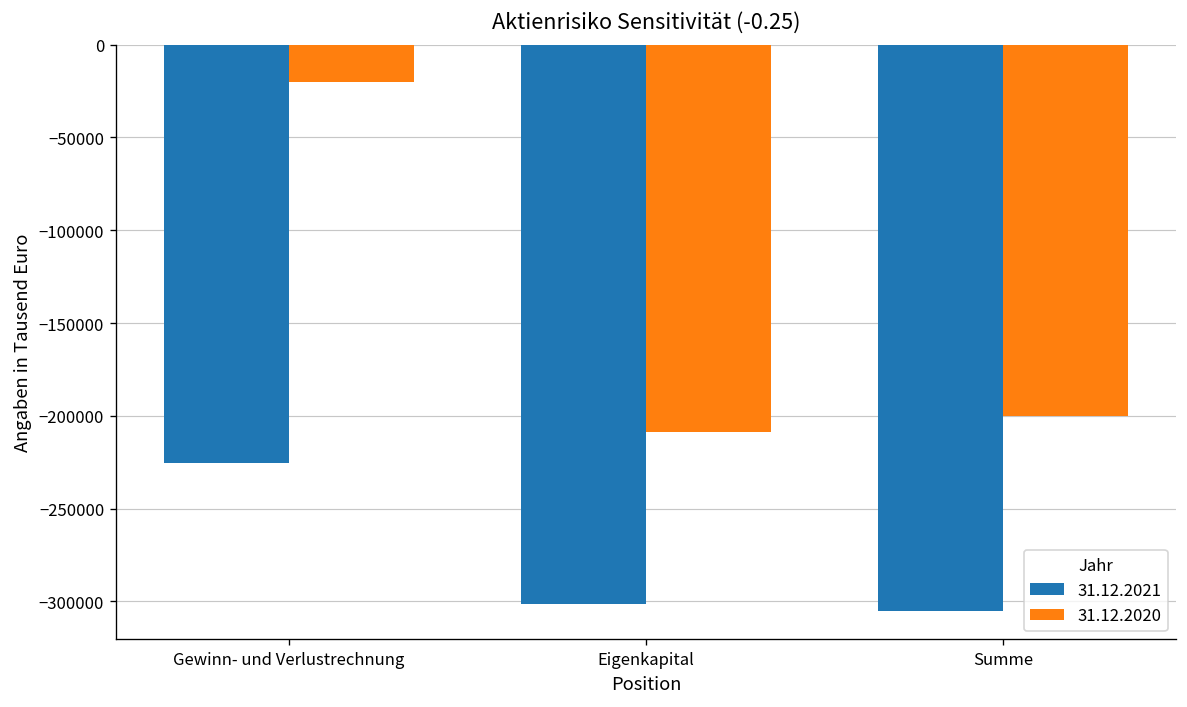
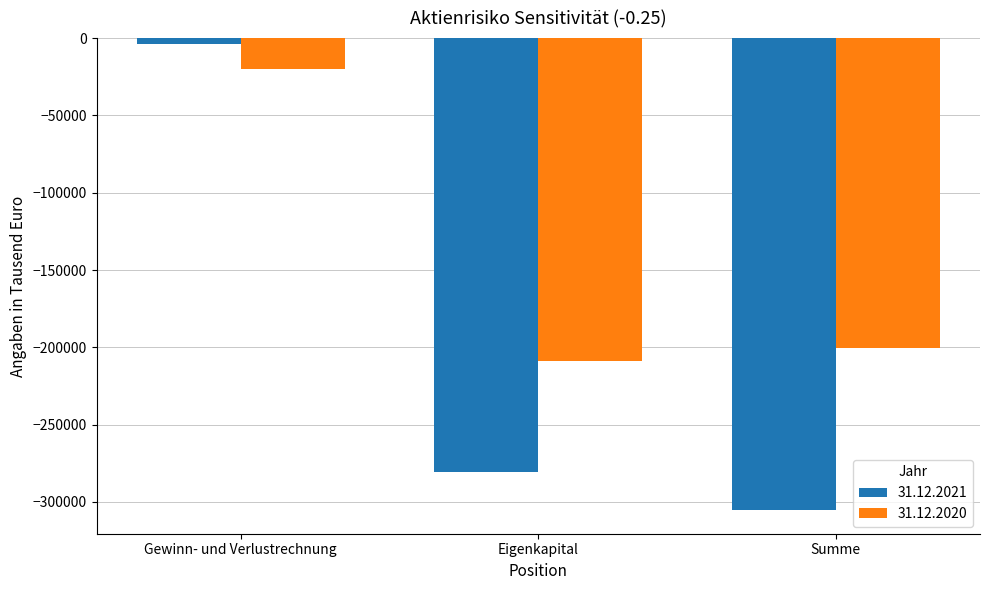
31.12.2021, Gewinn- und Verlustrechnung: -226000 -> -4000
31.12.2021, Eigenkapital: -301000 -> -281000
